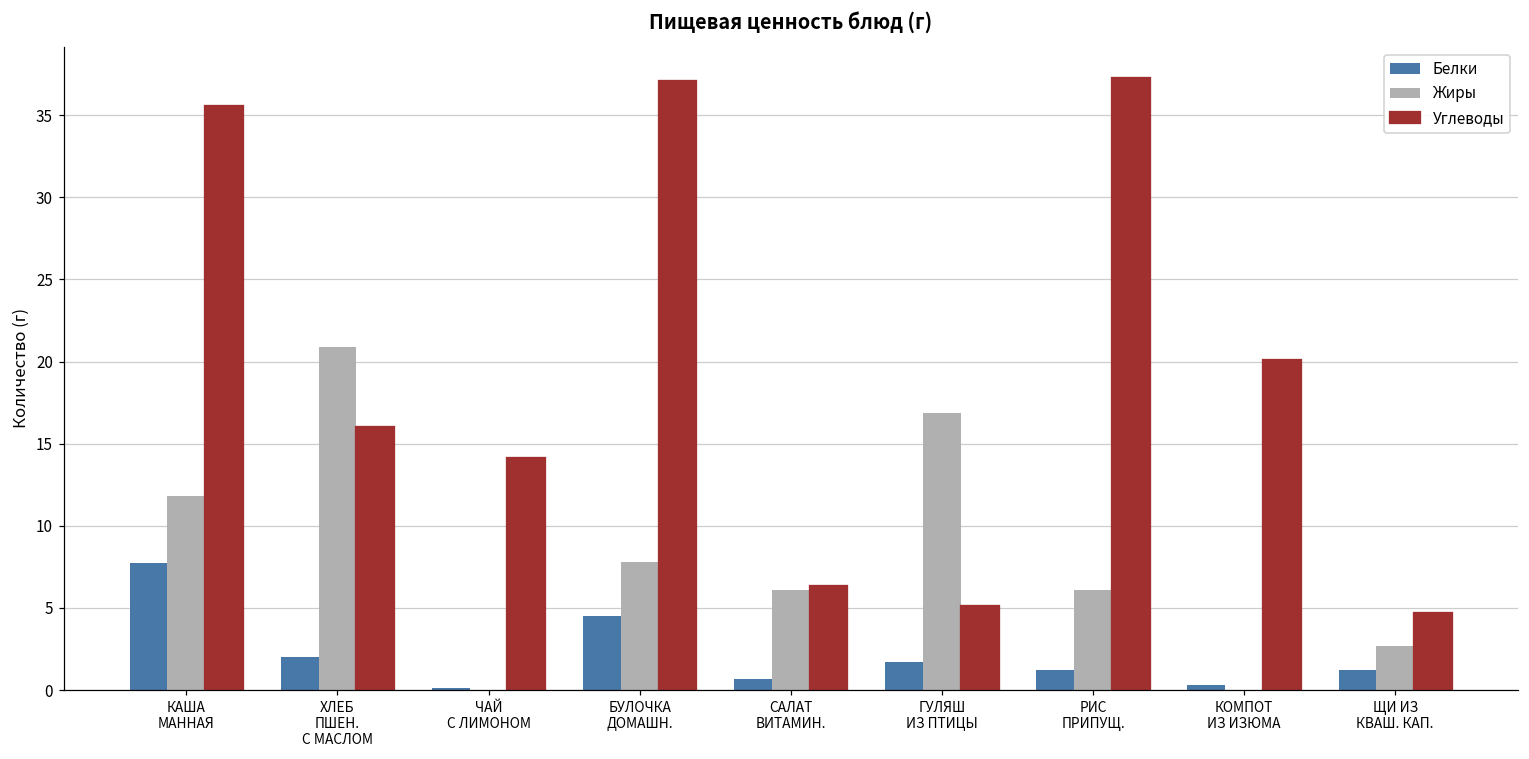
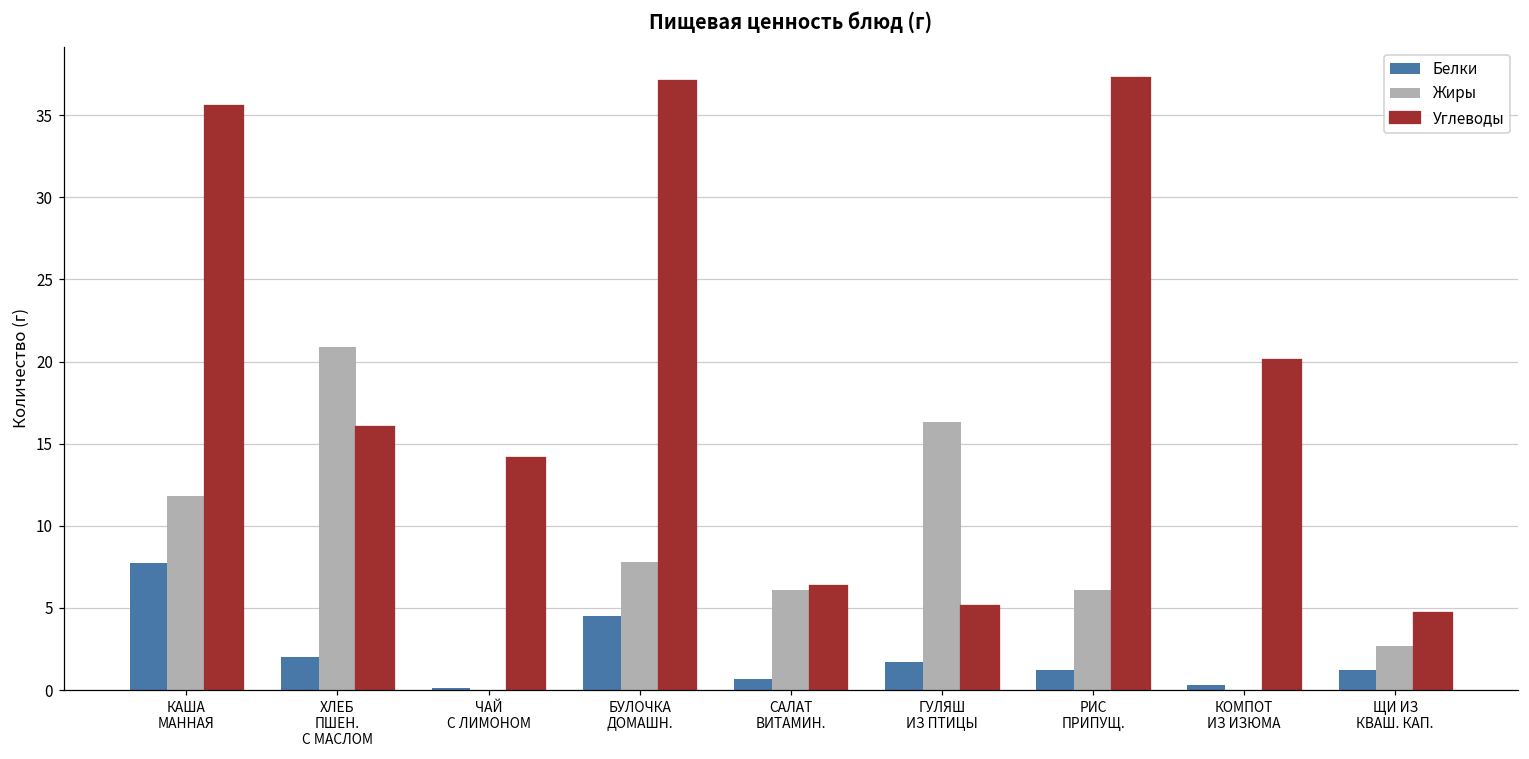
Жиры, ГУЛЯШ ИЗ ПТИЦЫ: 16.9 -> 16.3
